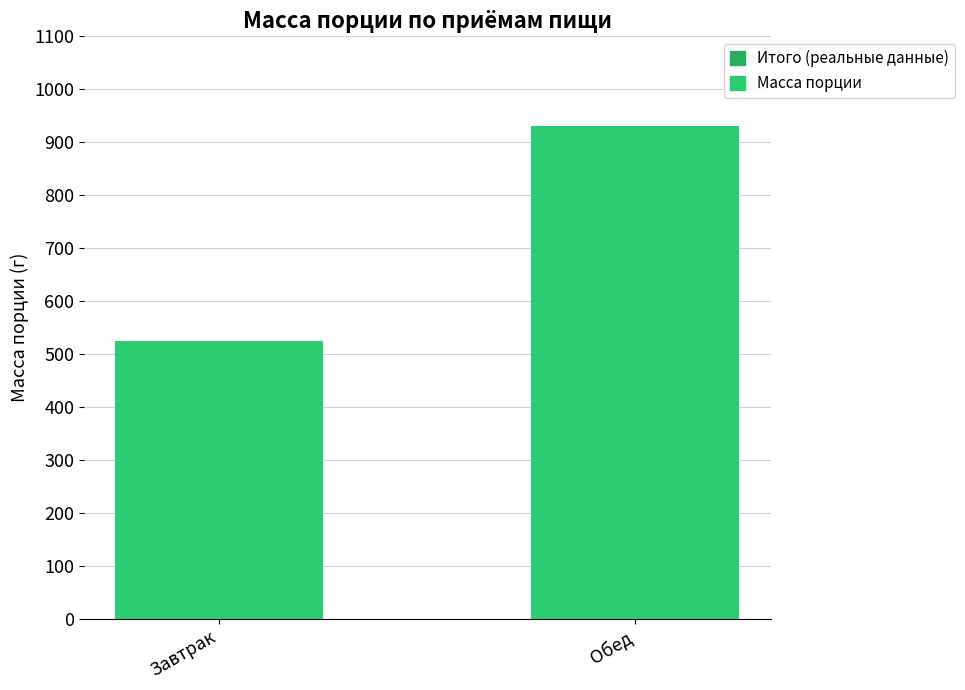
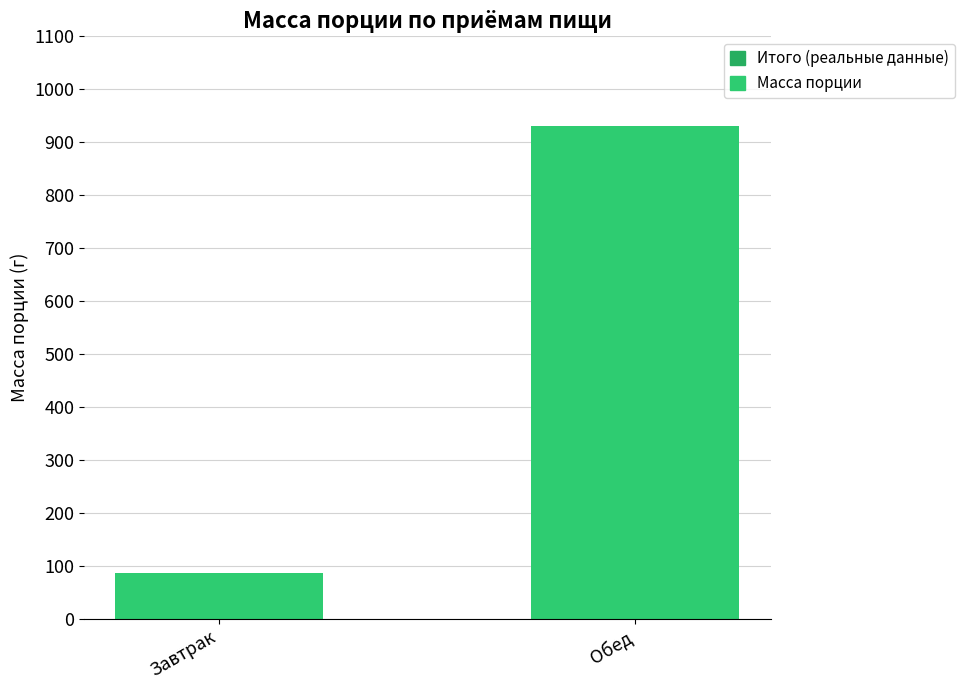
Завтрак: 520 -> 90
